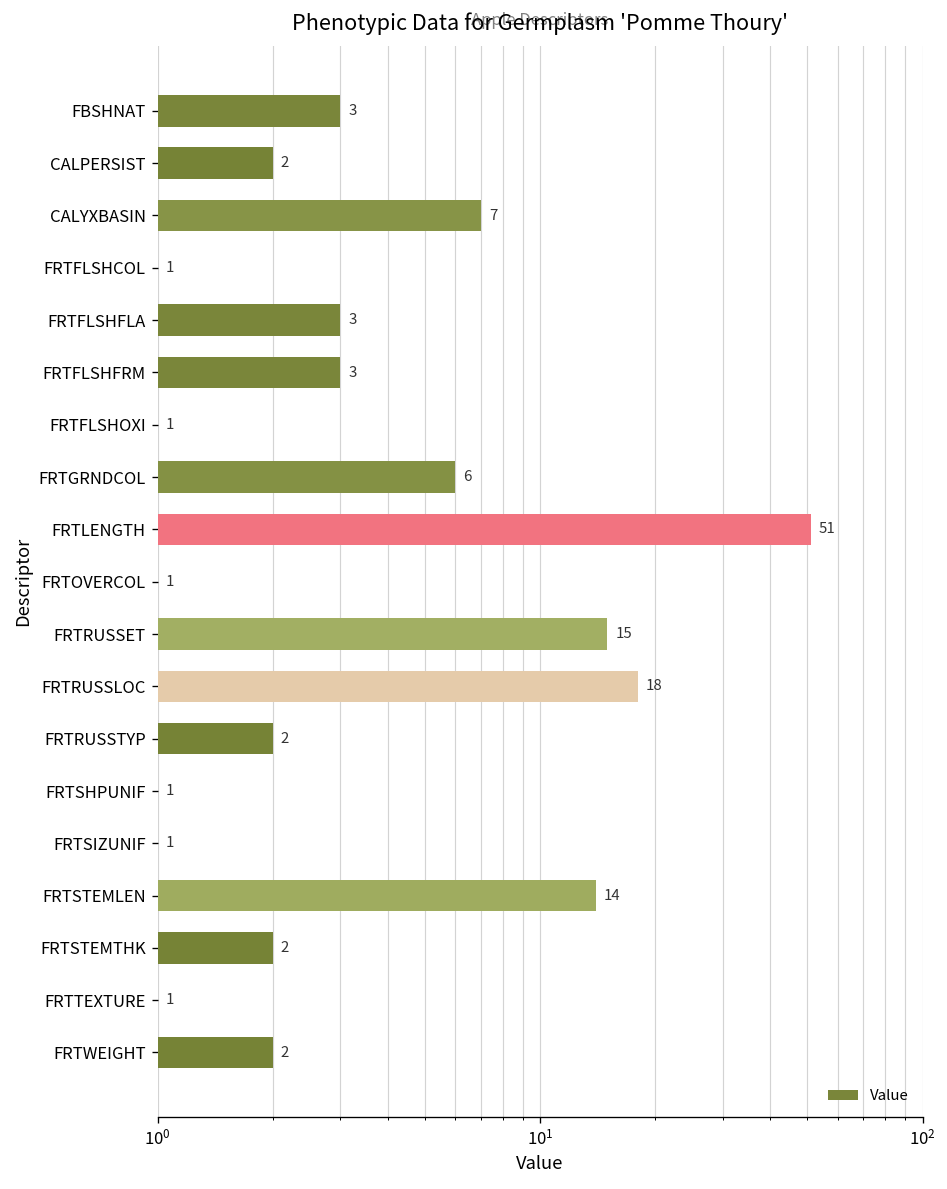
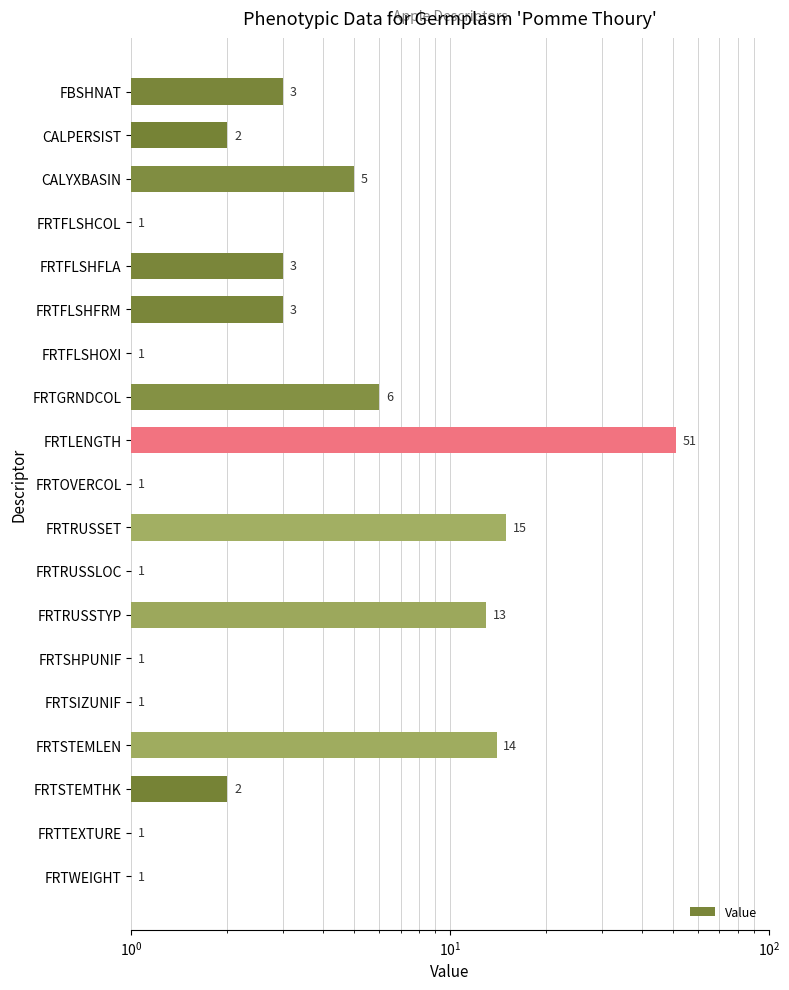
CALYXBASIN: 7 -> 5
FRTRUSSLOC: 18 -> 1
FRTRUSSTYP: 2 -> 13
FRTWEIGHT: 2 -> 1
